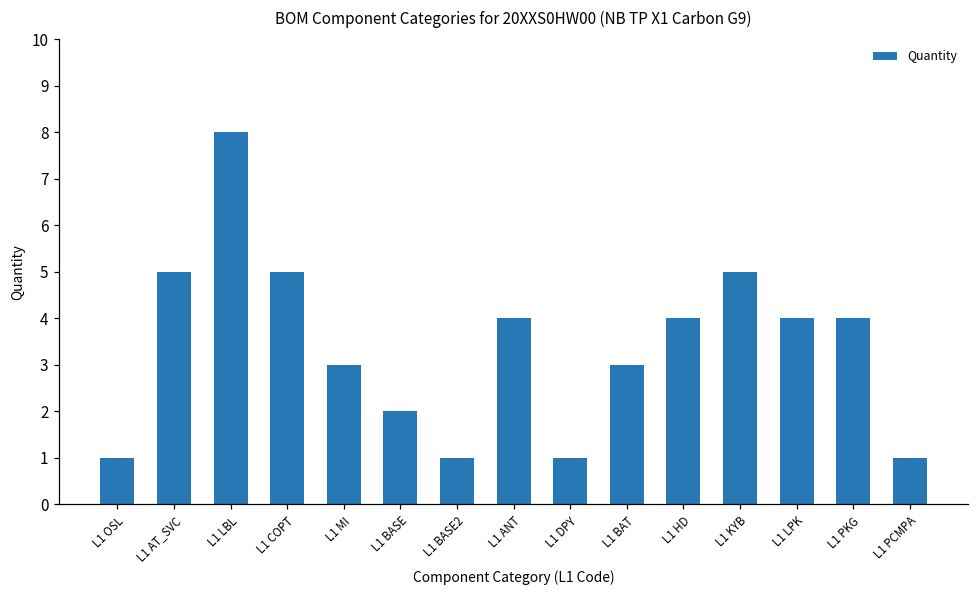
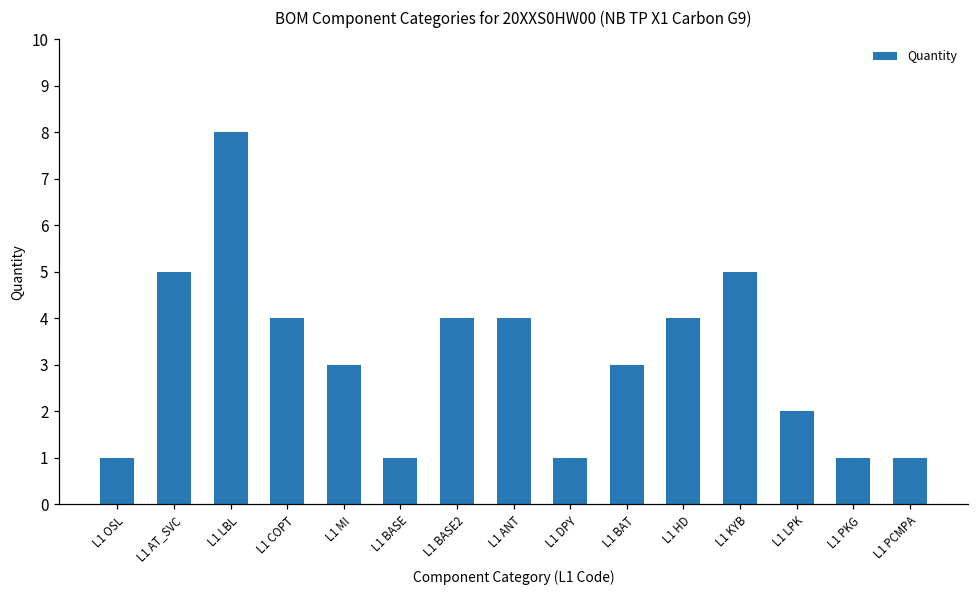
L1 COPT: 5 -> 4
L1 BASE: 2 -> 1
L1 BASE2: 1 -> 4
L1 LPK: 4 -> 2
L1 PKG: 4 -> 1
